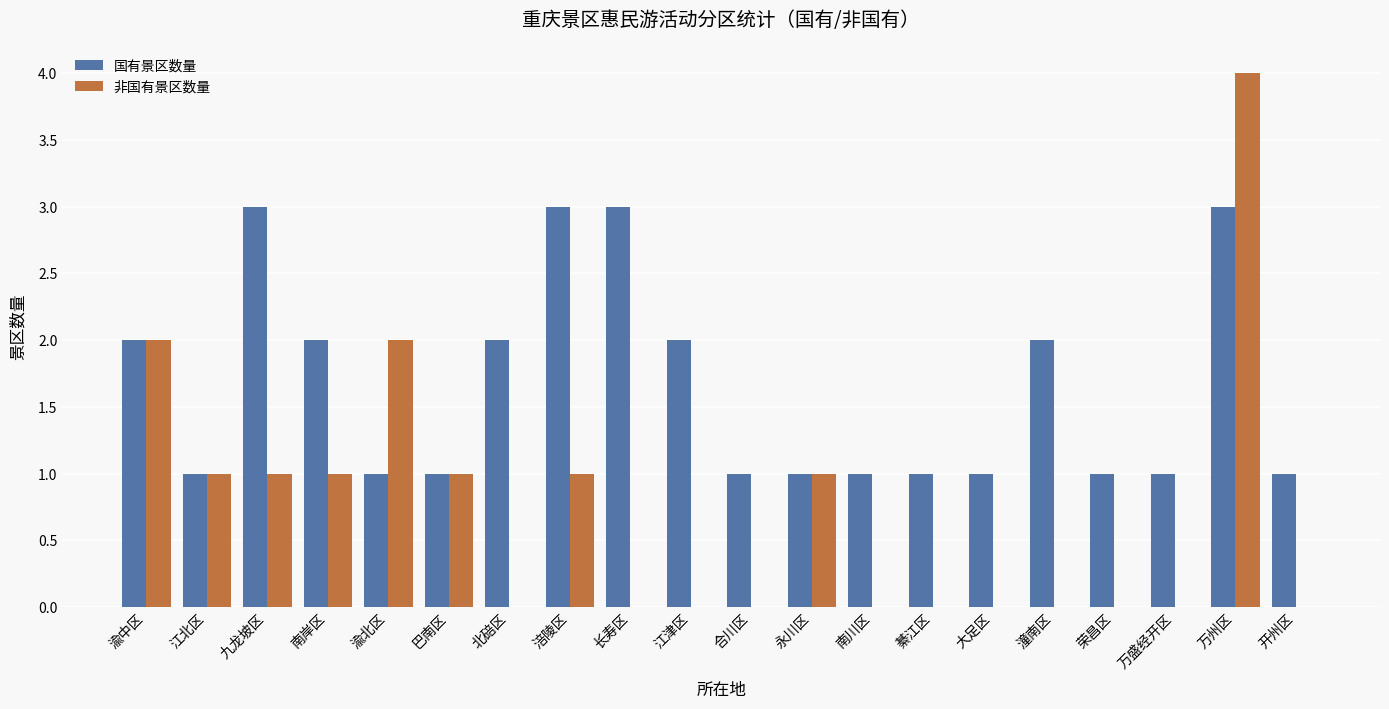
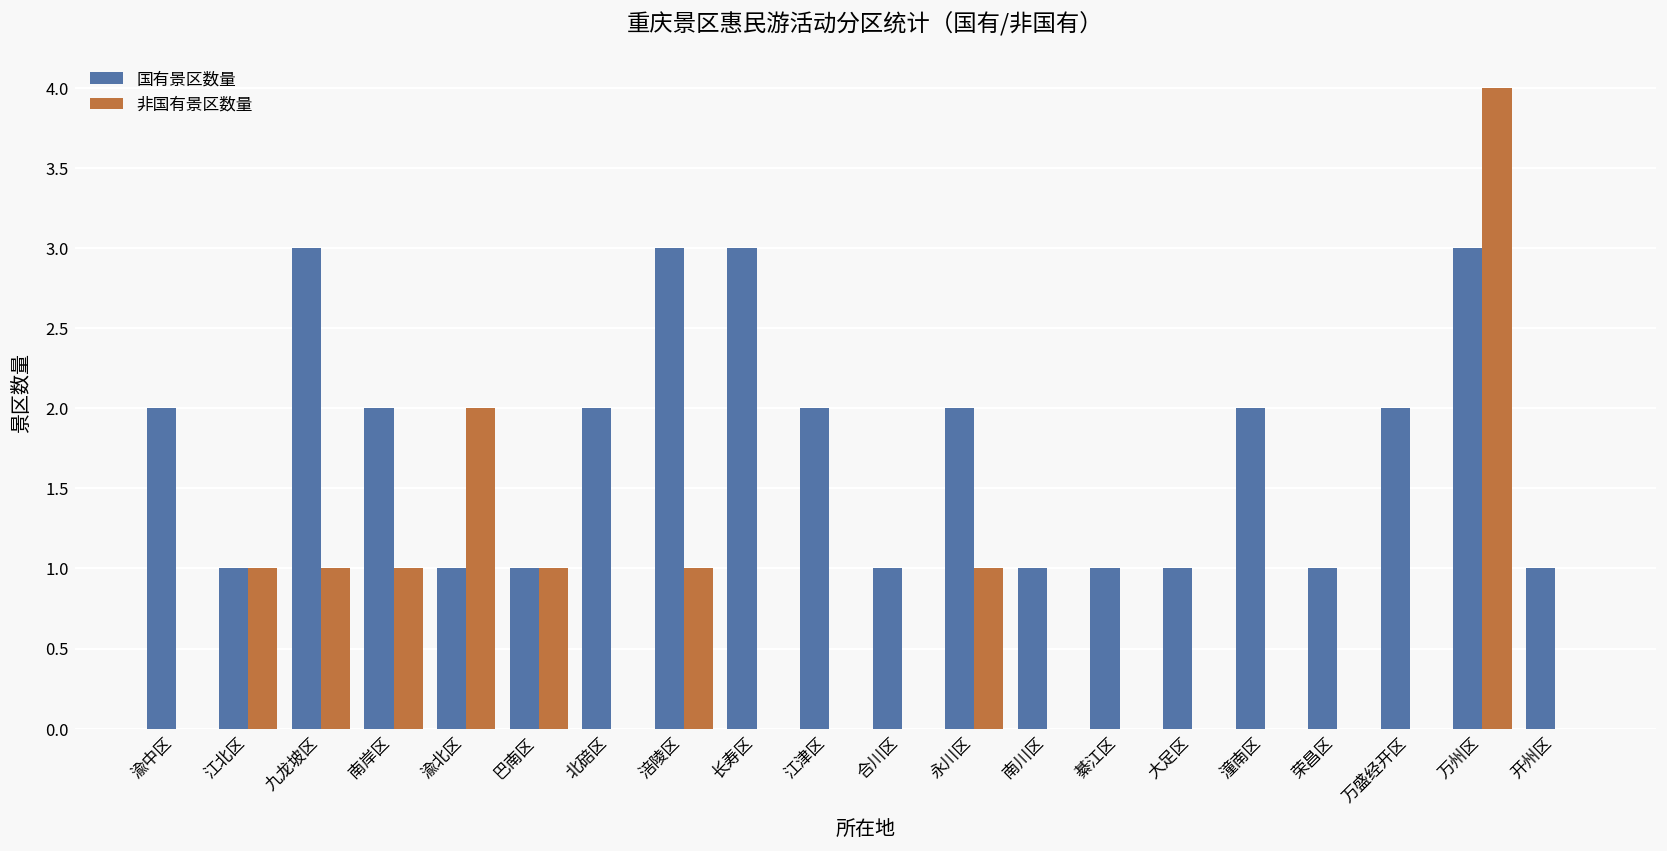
非国有景区数量, 渝中区: 2 -> 0
国有景区数量, 永川区: 1 -> 2
国有景区数量, 万盛经开区: 1 -> 2
